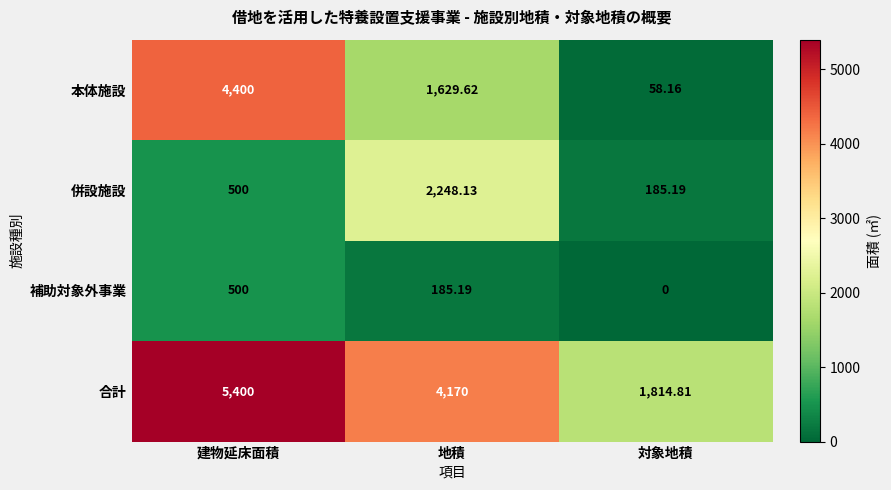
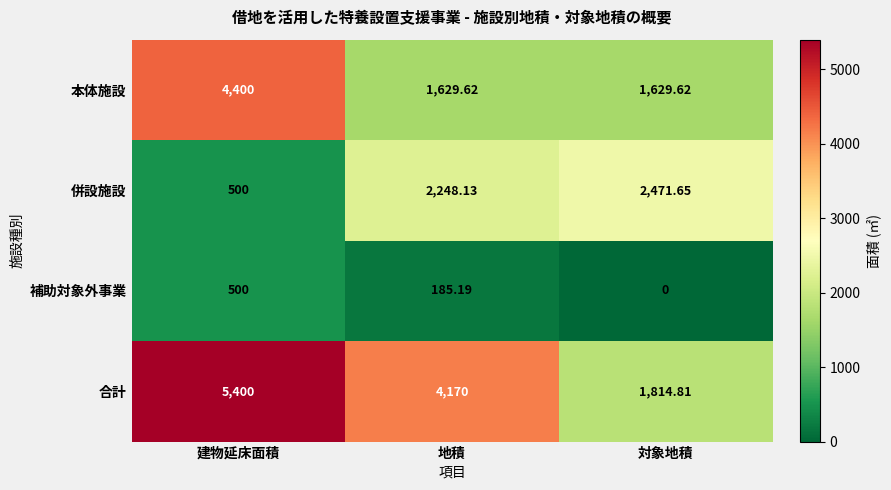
本体施設, 対象地積: 58.16 -> 1,629.62
併設施設, 対象地積: 185.19 -> 2,471.65
